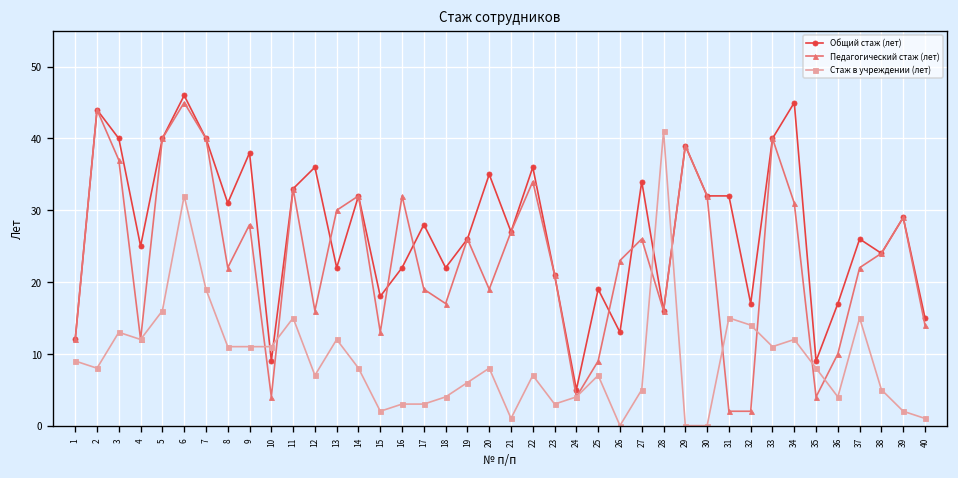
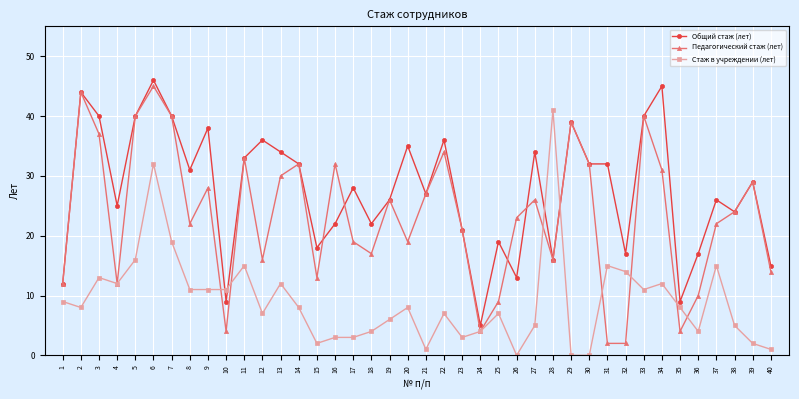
Общий стаж (лет), 13: 22 -> 34
